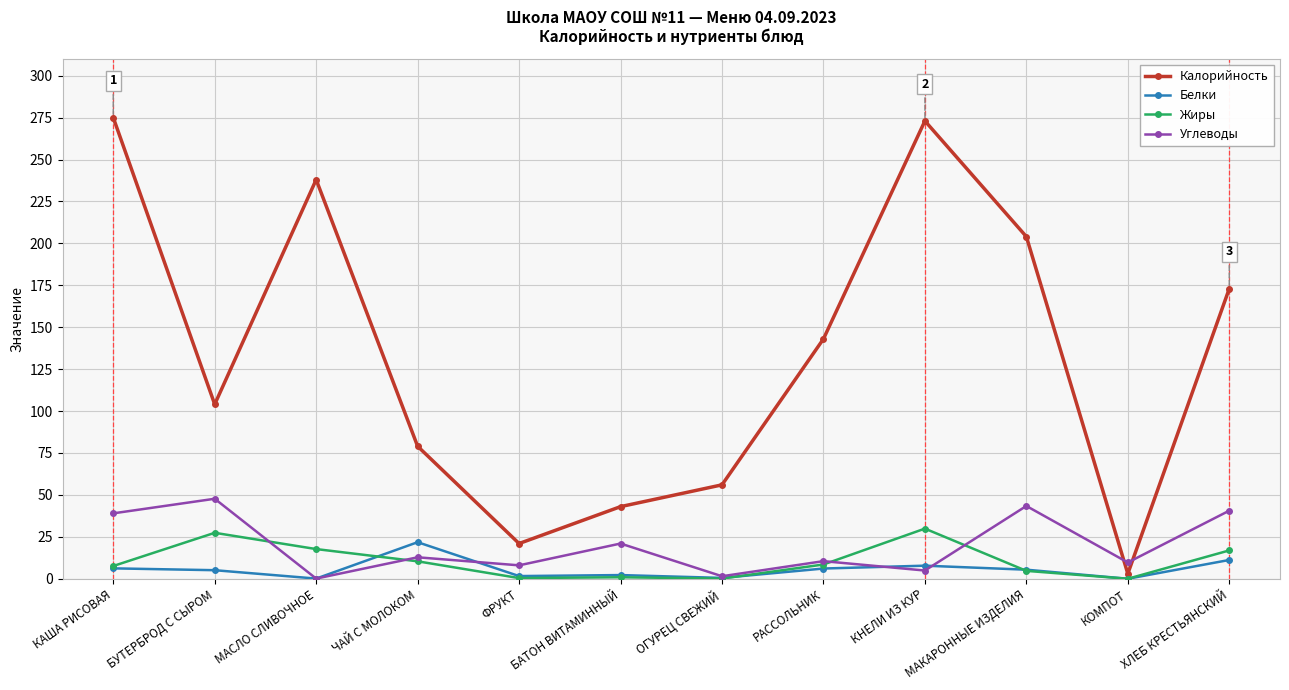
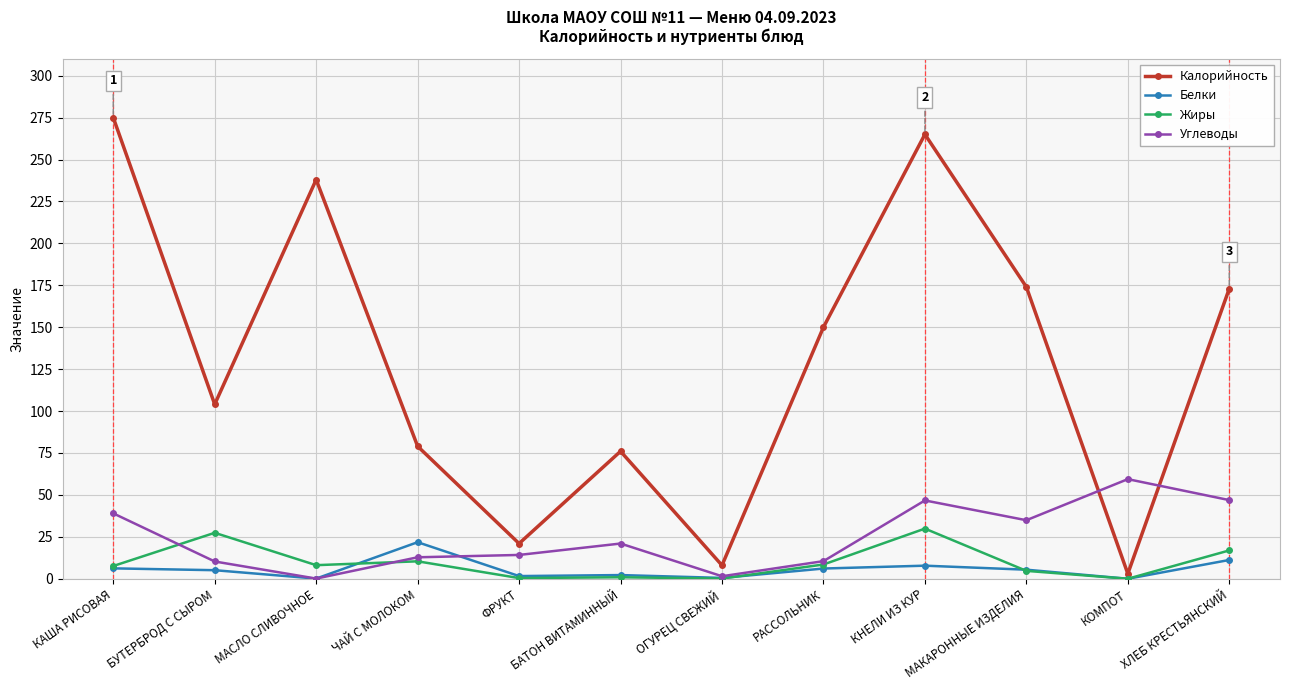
Углеводы, БУТЕРБРОД С СЫРОМ: 48 -> 10
Жиры, МАСЛО СЛИВОЧНОЕ: 18 -> 8
Углеводы, ФРУКТ: 8 -> 14
Калорийность, БАТОН ВИТАМИННЫЙ: 43 -> 76
Калорийность, ОГУРЕЦ СВЕЖИЙ: 56 -> 8
Калорийность, РАССОЛЬНИК: 143 -> 150
Калорийность, КНЕЛИ ИЗ КУР: 273 -> 265
Углеводы, КНЕЛИ ИЗ КУР: 5 -> 47
Калорийность, МАКАРОННЫЕ ИЗДЕЛИЯ: 204 -> 174
Углеводы, МАКАРОННЫЕ ИЗДЕЛИЯ: 43 -> 35
Углеводы, КОМПОТ: 10 -> 59
Углеводы, ХЛЕБ КРЕСТЬЯНСКИЙ: 41 -> 47
